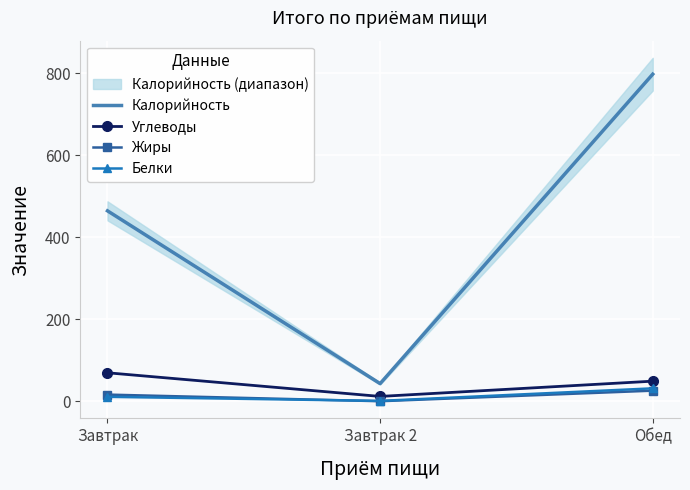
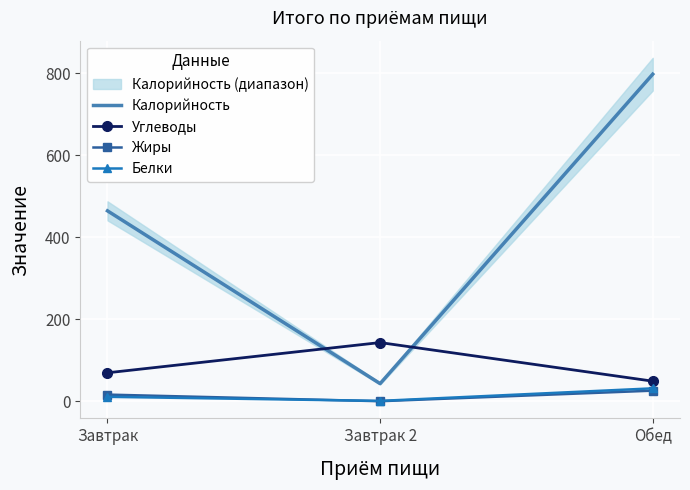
Углеводы, Завтрак 2: 10 -> 140
